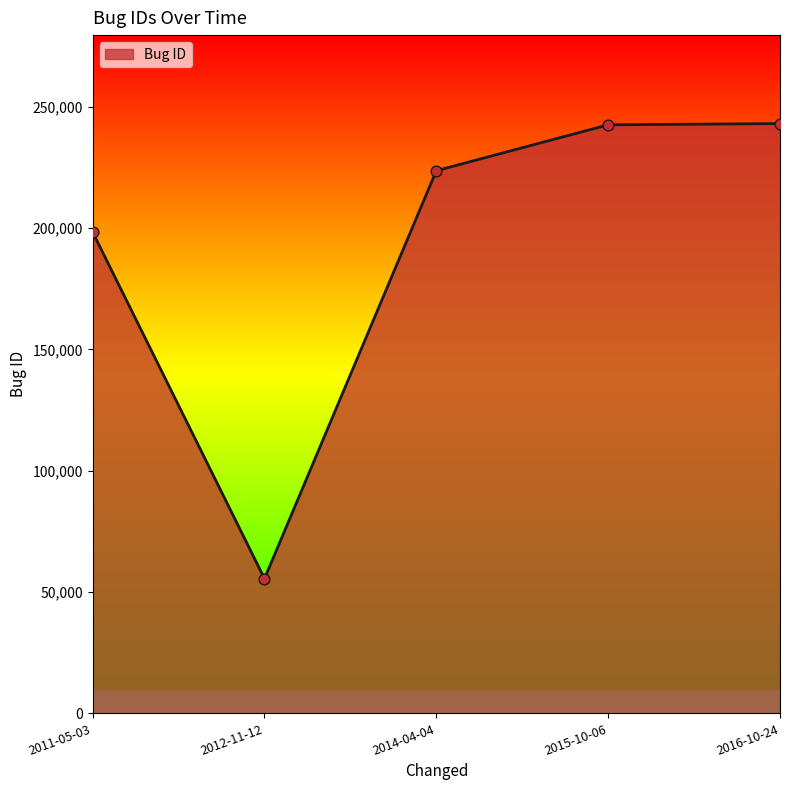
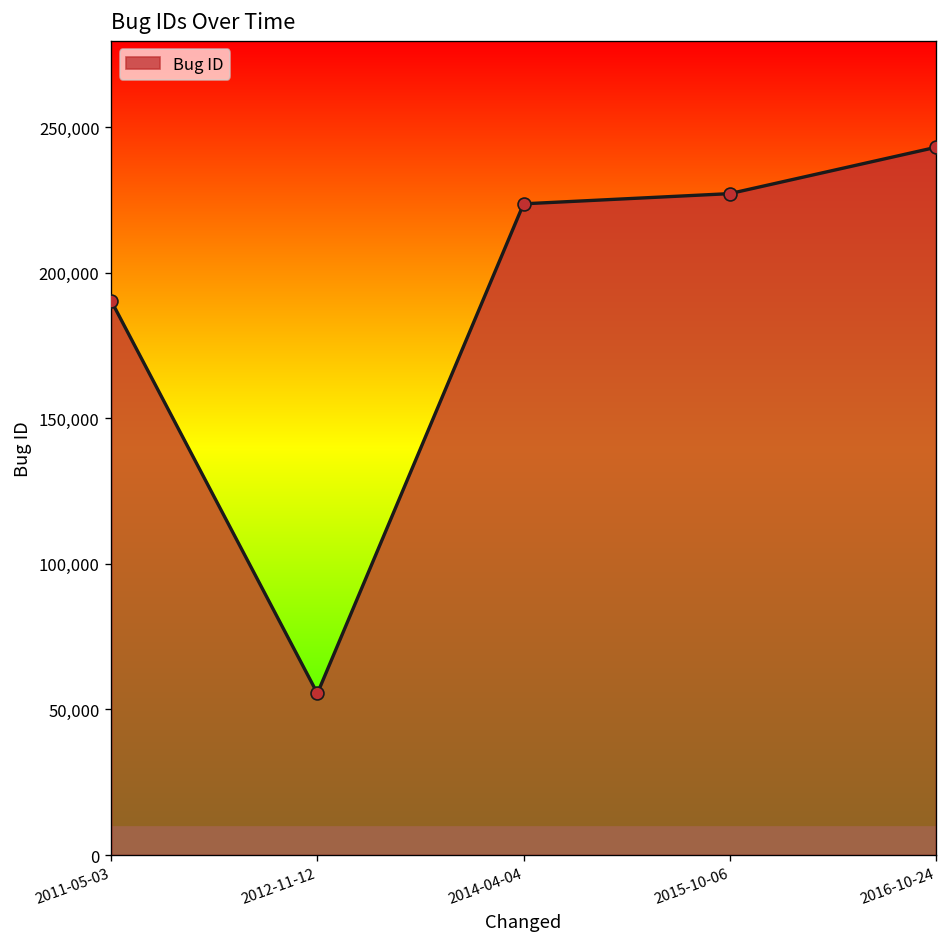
2011-05-03: 198,000 -> 190,000
2015-10-06: 243,000 -> 227,000
